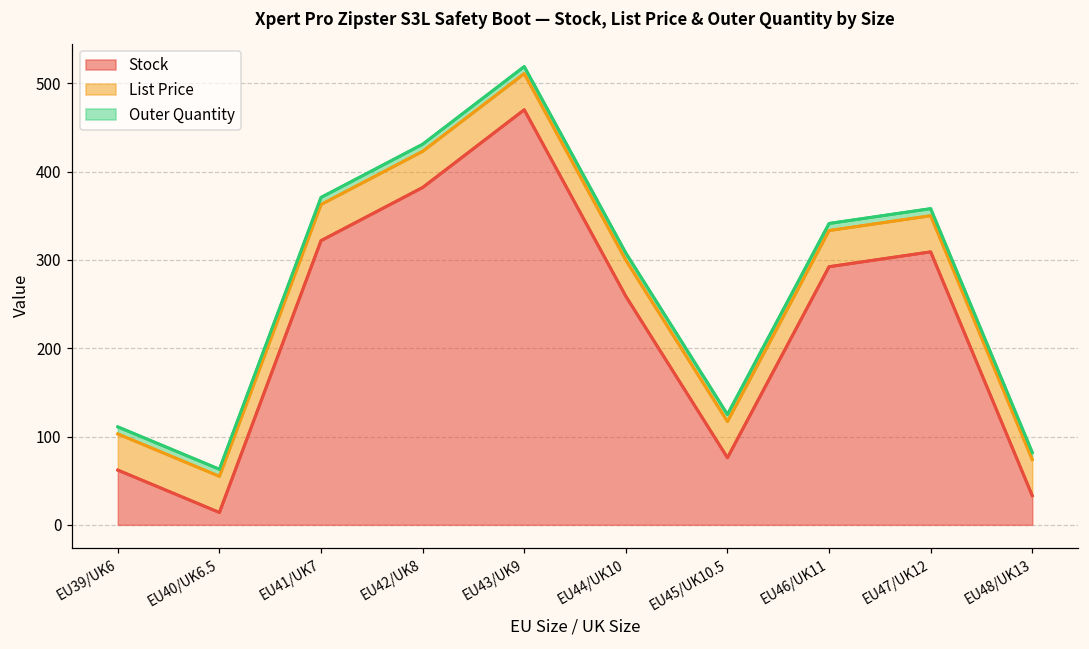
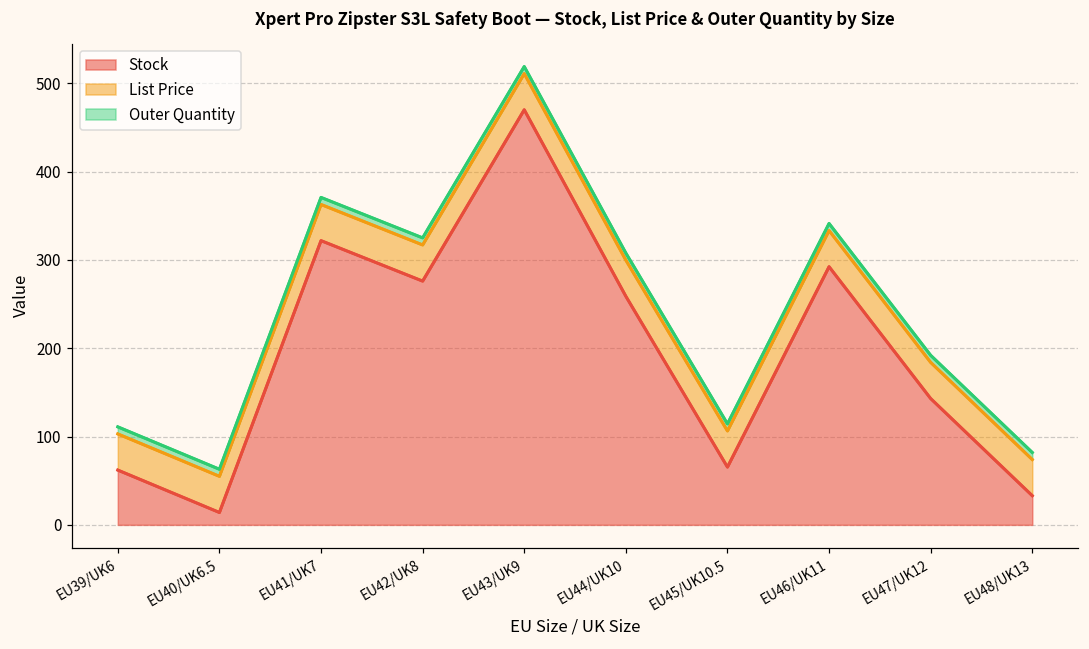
Stock, EU42/UK8: 380 -> 280
Stock, EU45/UK10.5: 80 -> 70
Stock, EU47/UK12: 310 -> 140
